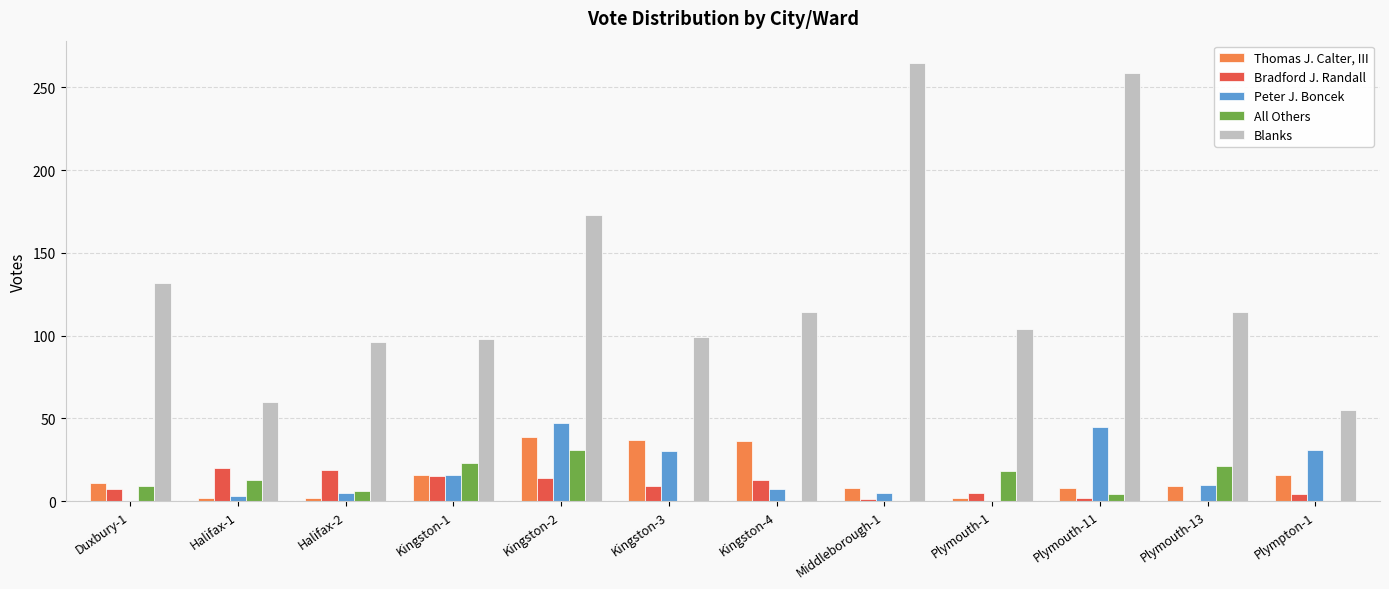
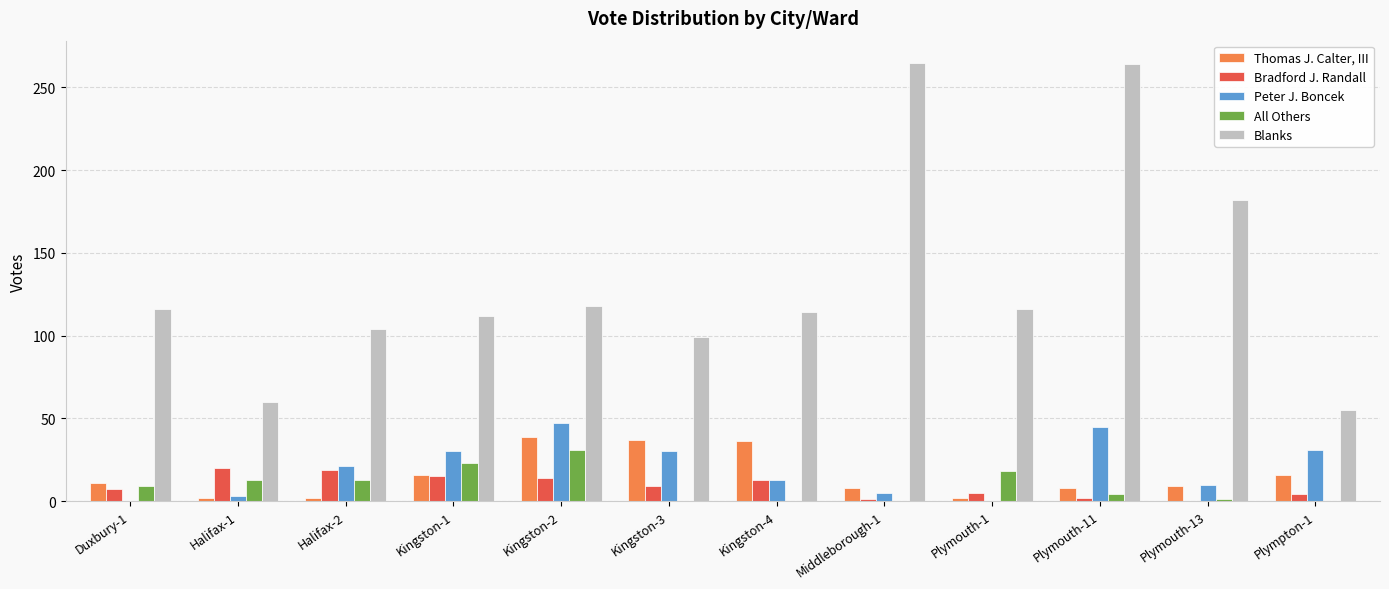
Blanks, Duxbury-1: 132 -> 116
Peter J. Boncek, Halifax-2: 5 -> 21
All Others, Halifax-2: 6 -> 13
Blanks, Halifax-2: 96 -> 104
Peter J. Boncek, Kingston-1: 16 -> 30
Blanks, Kingston-1: 98 -> 112
Blanks, Kingston-2: 173 -> 118
Peter J. Boncek, Kingston-4: 7 -> 13
Blanks, Plymouth-1: 104 -> 116
Blanks, Plymouth-11: 259 -> 264
All Others, Plymouth-13: 21 -> 1
Blanks, Plymouth-13: 114 -> 182
